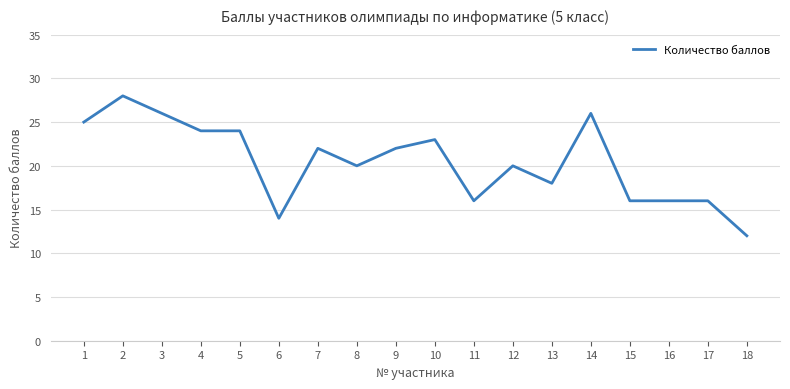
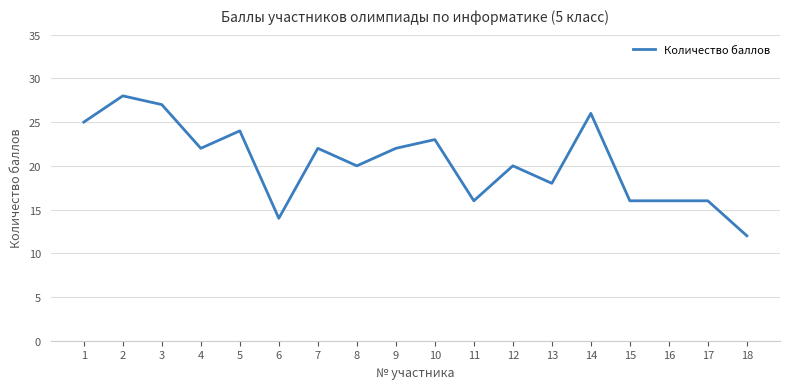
3: 26 -> 27
4: 24 -> 22
